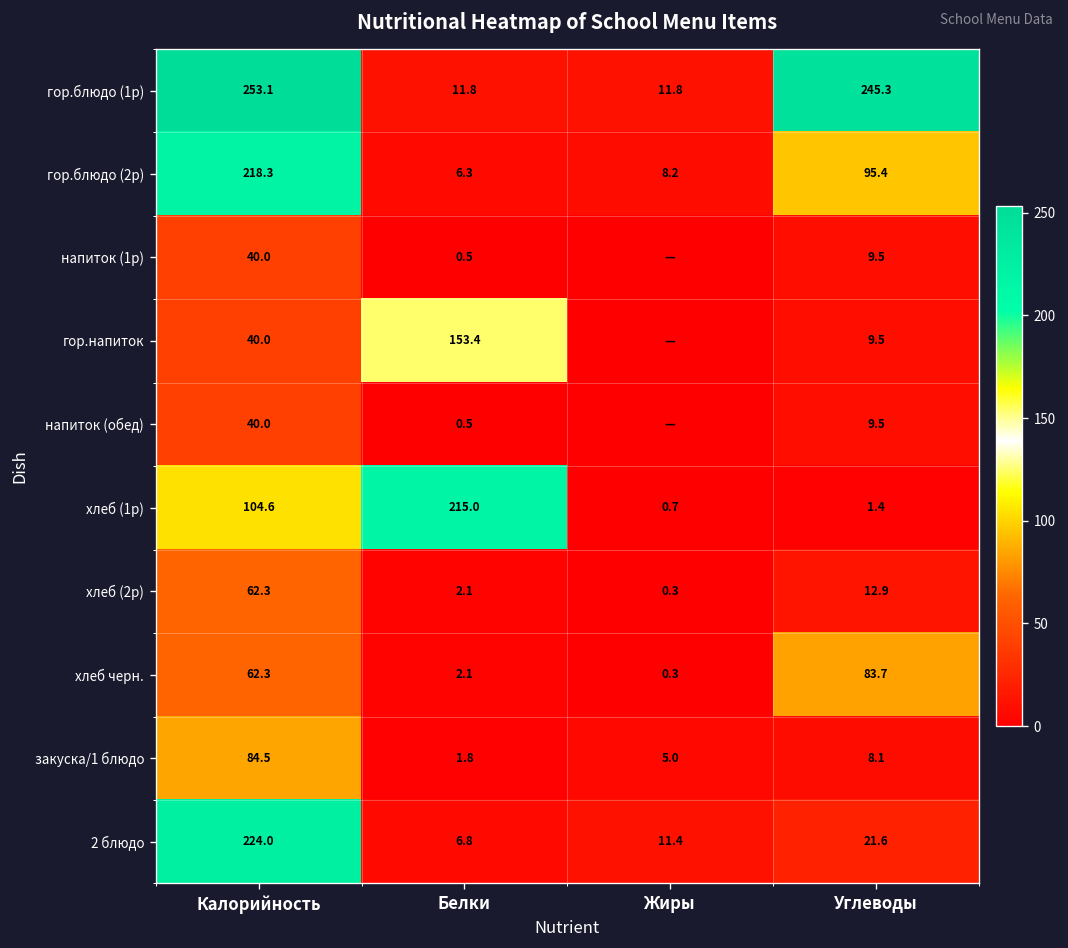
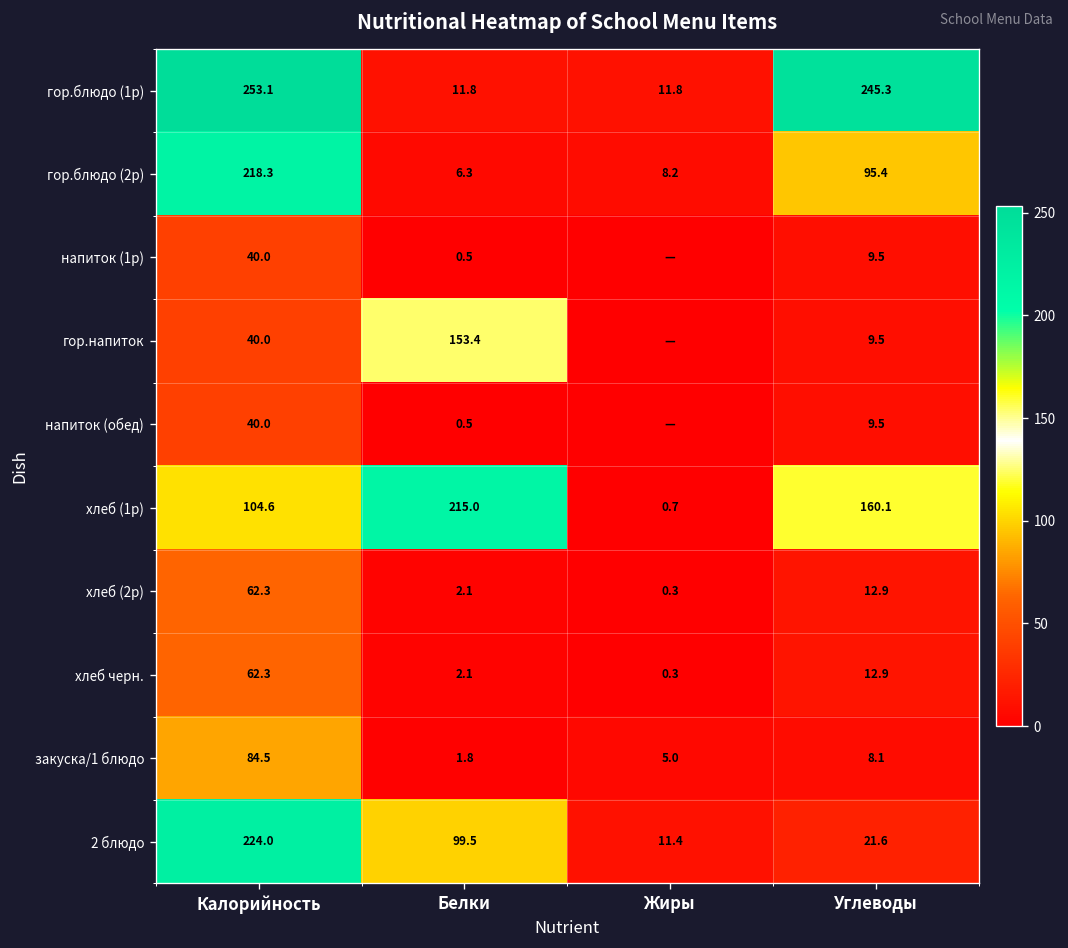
хлеб (1р), Углеводы: 1.4 -> 160.1
хлеб черн., Углеводы: 83.7 -> 12.9
2 блюдо, Белки: 6.8 -> 99.5
